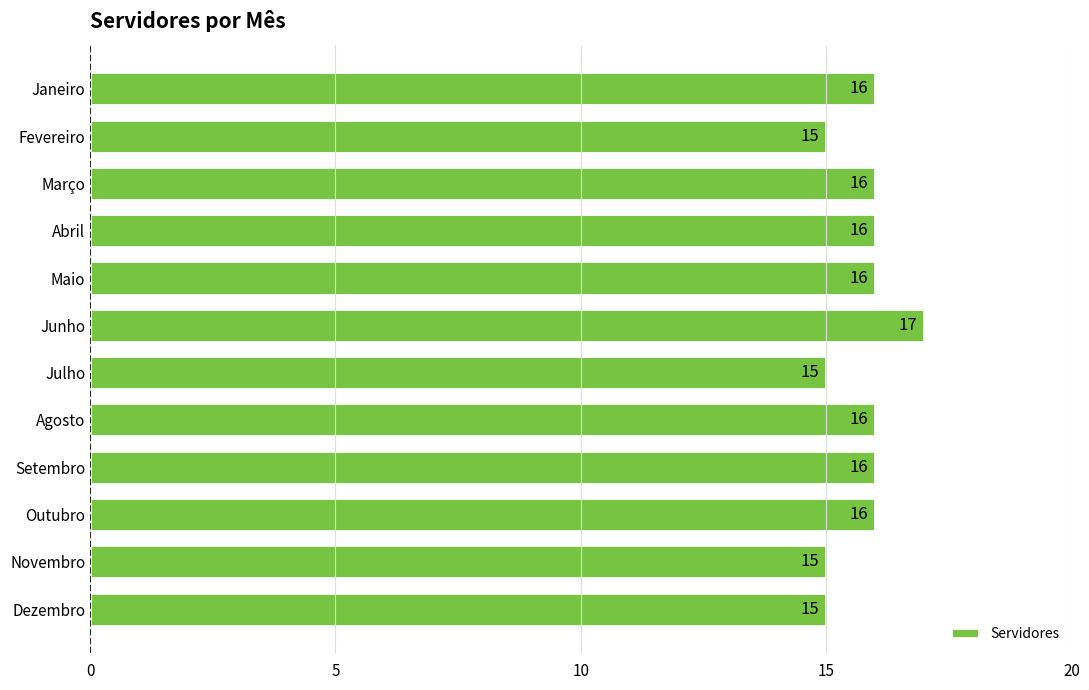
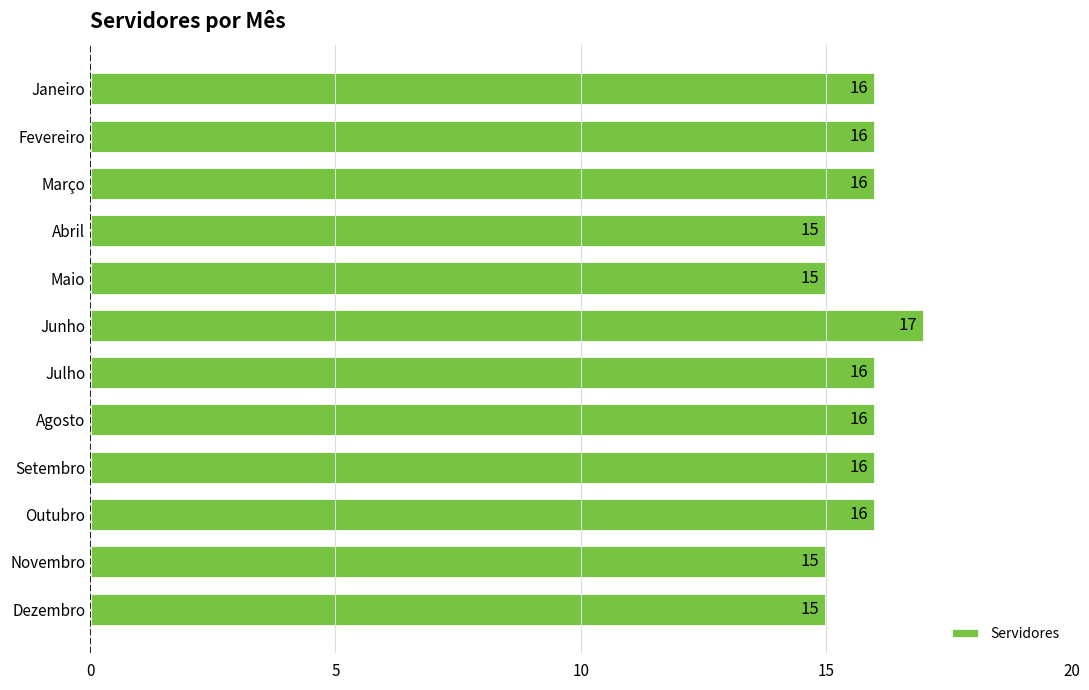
Fevereiro: 15 -> 16
Abril: 16 -> 15
Maio: 16 -> 15
Julho: 15 -> 16
